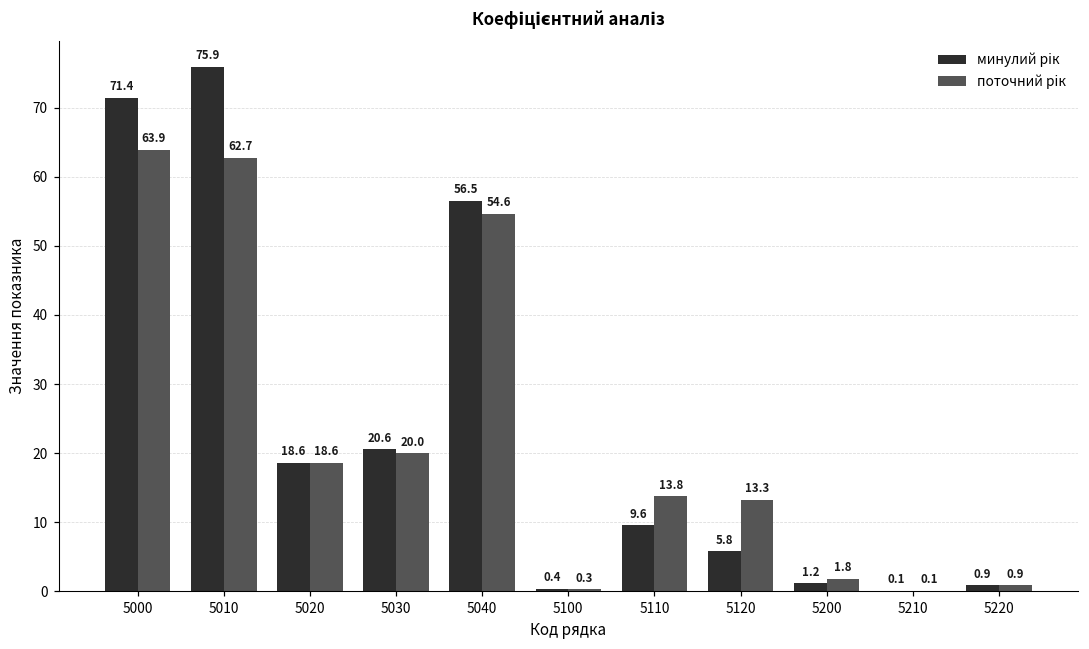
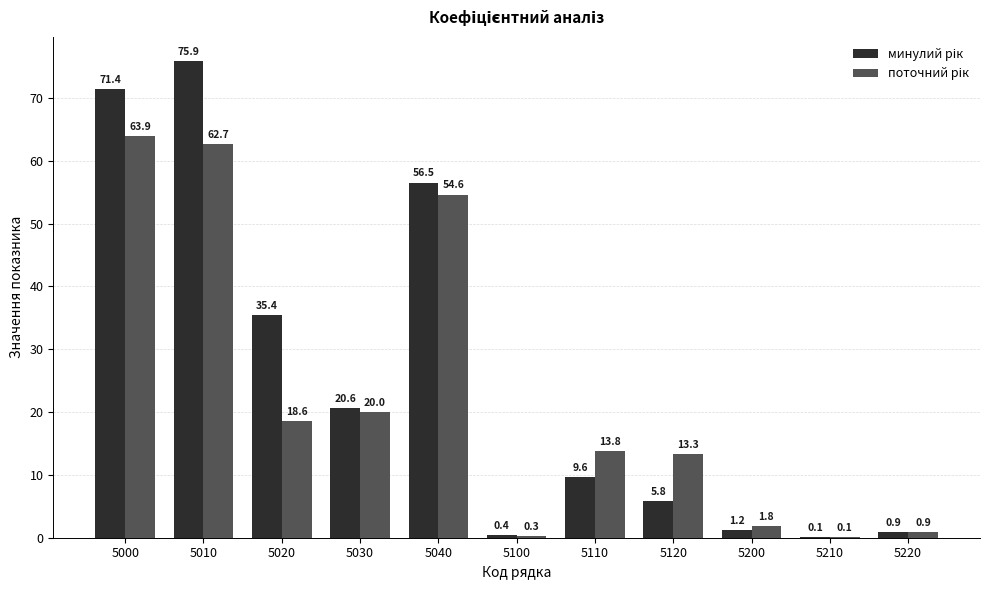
минулий рік, 5020: 18.6 -> 35.4
